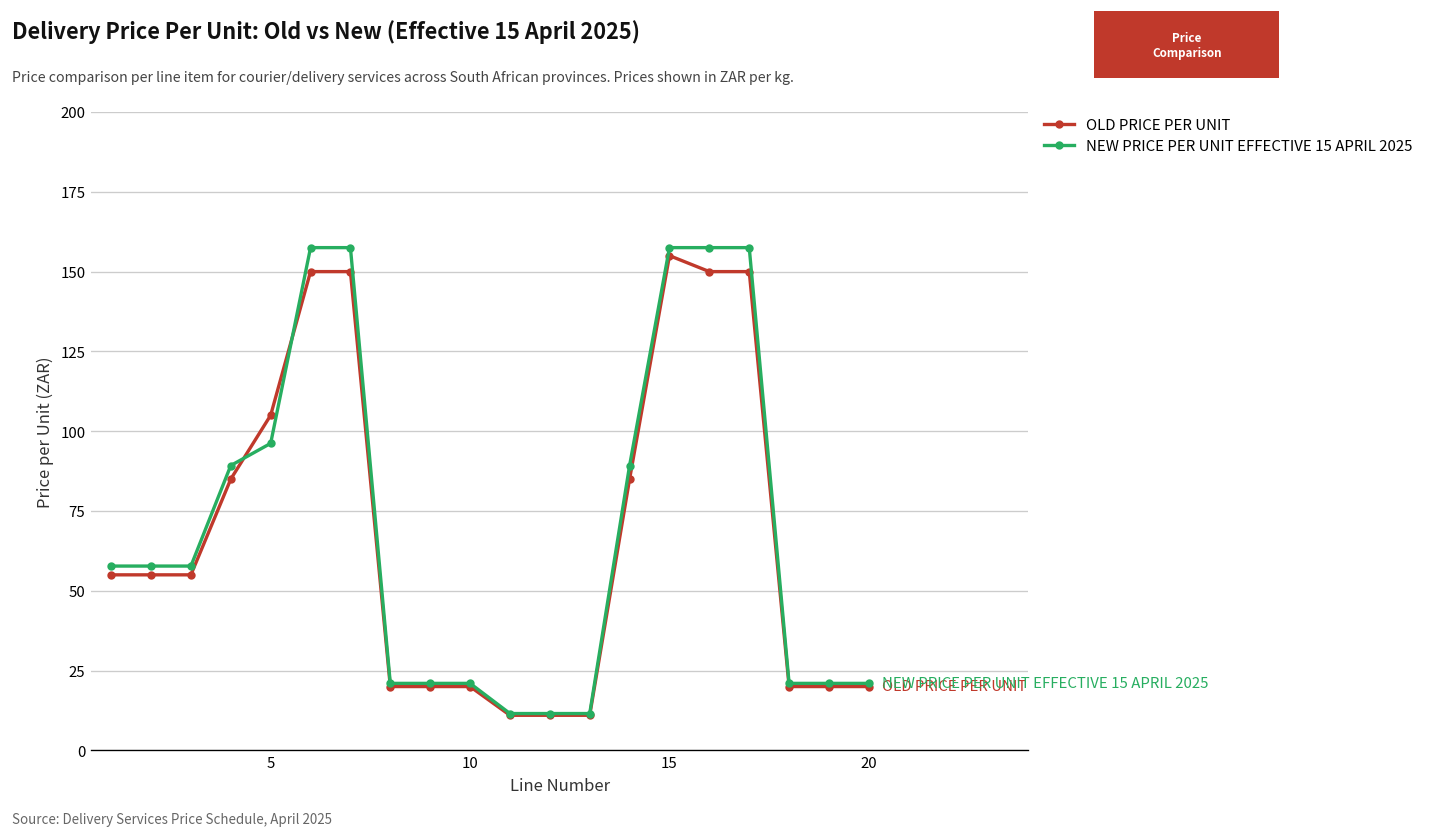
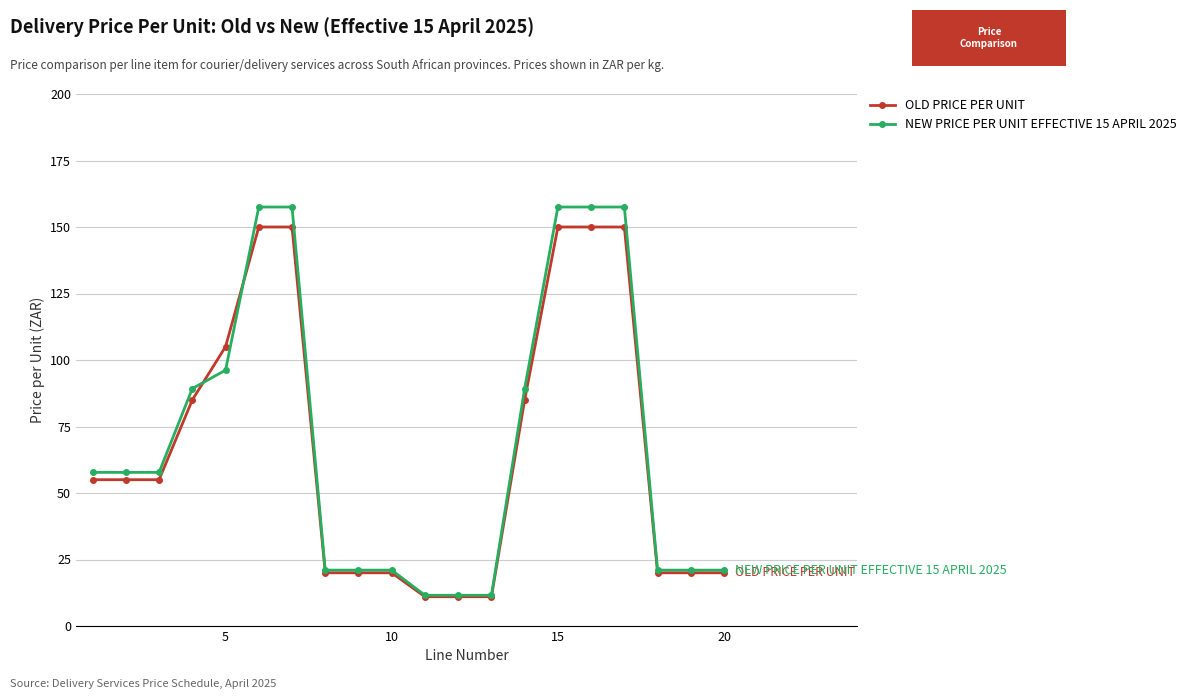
OLD PRICE PER UNIT, 15: 155 -> 150
